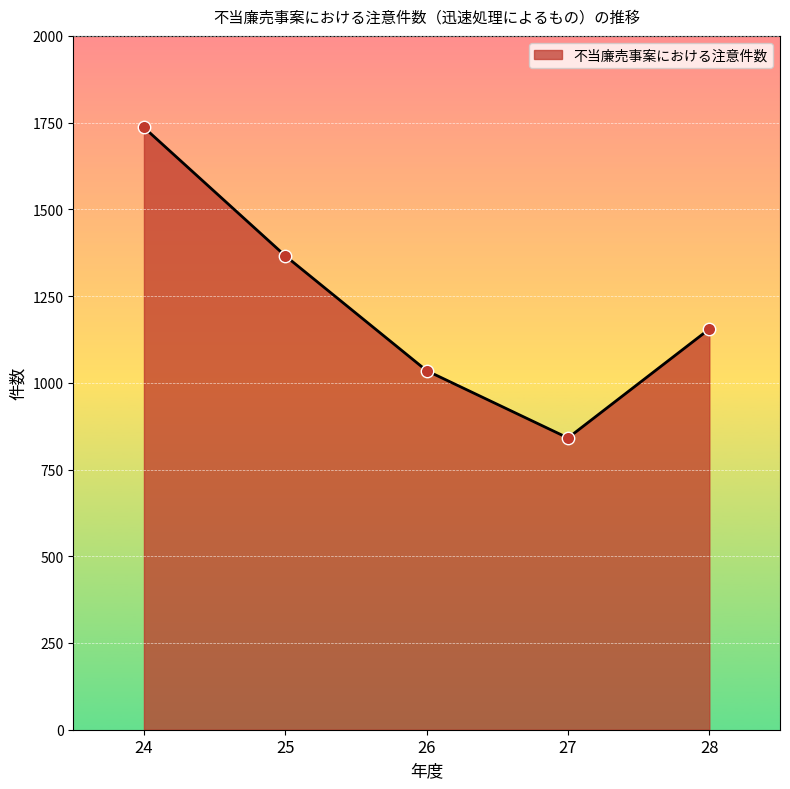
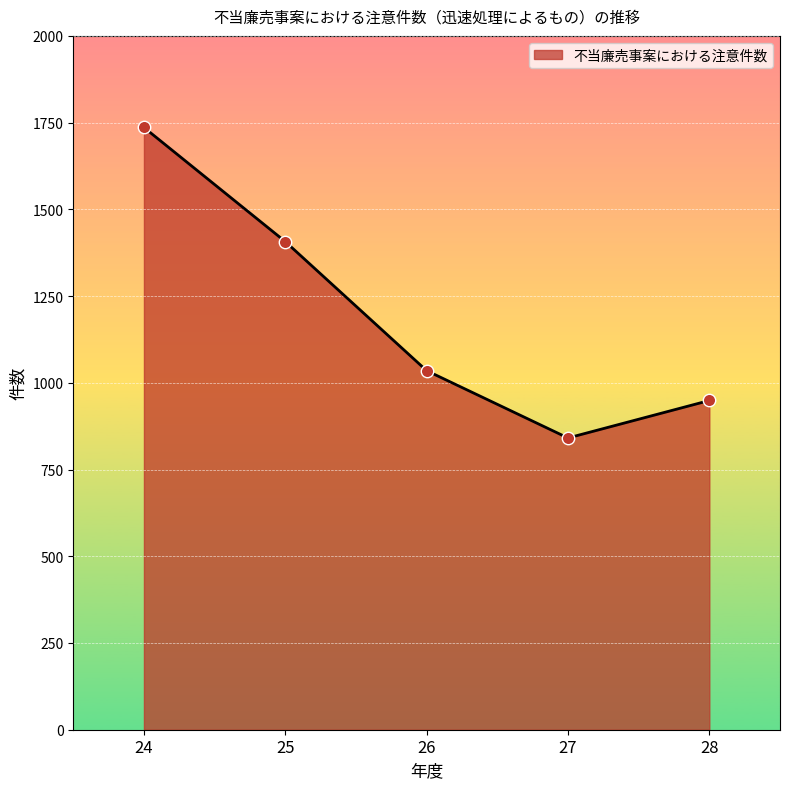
25: 1370 -> 1410
28: 1160 -> 950
